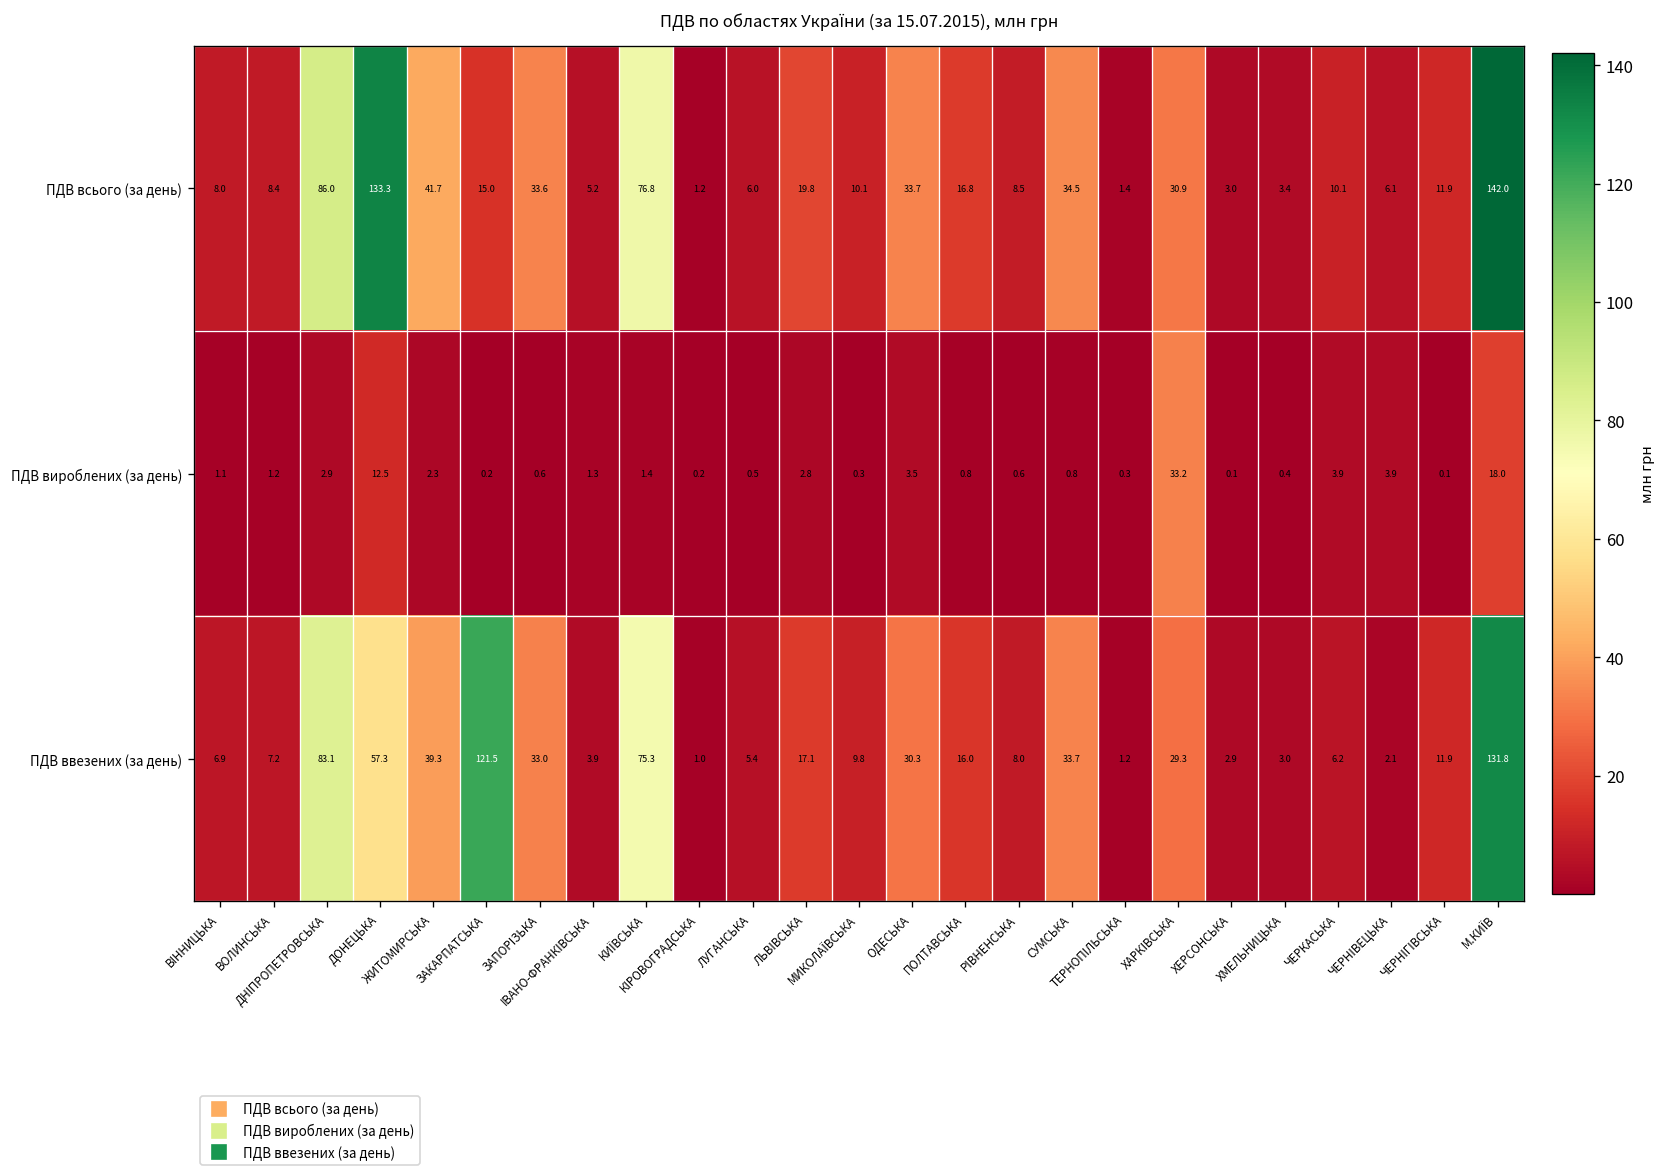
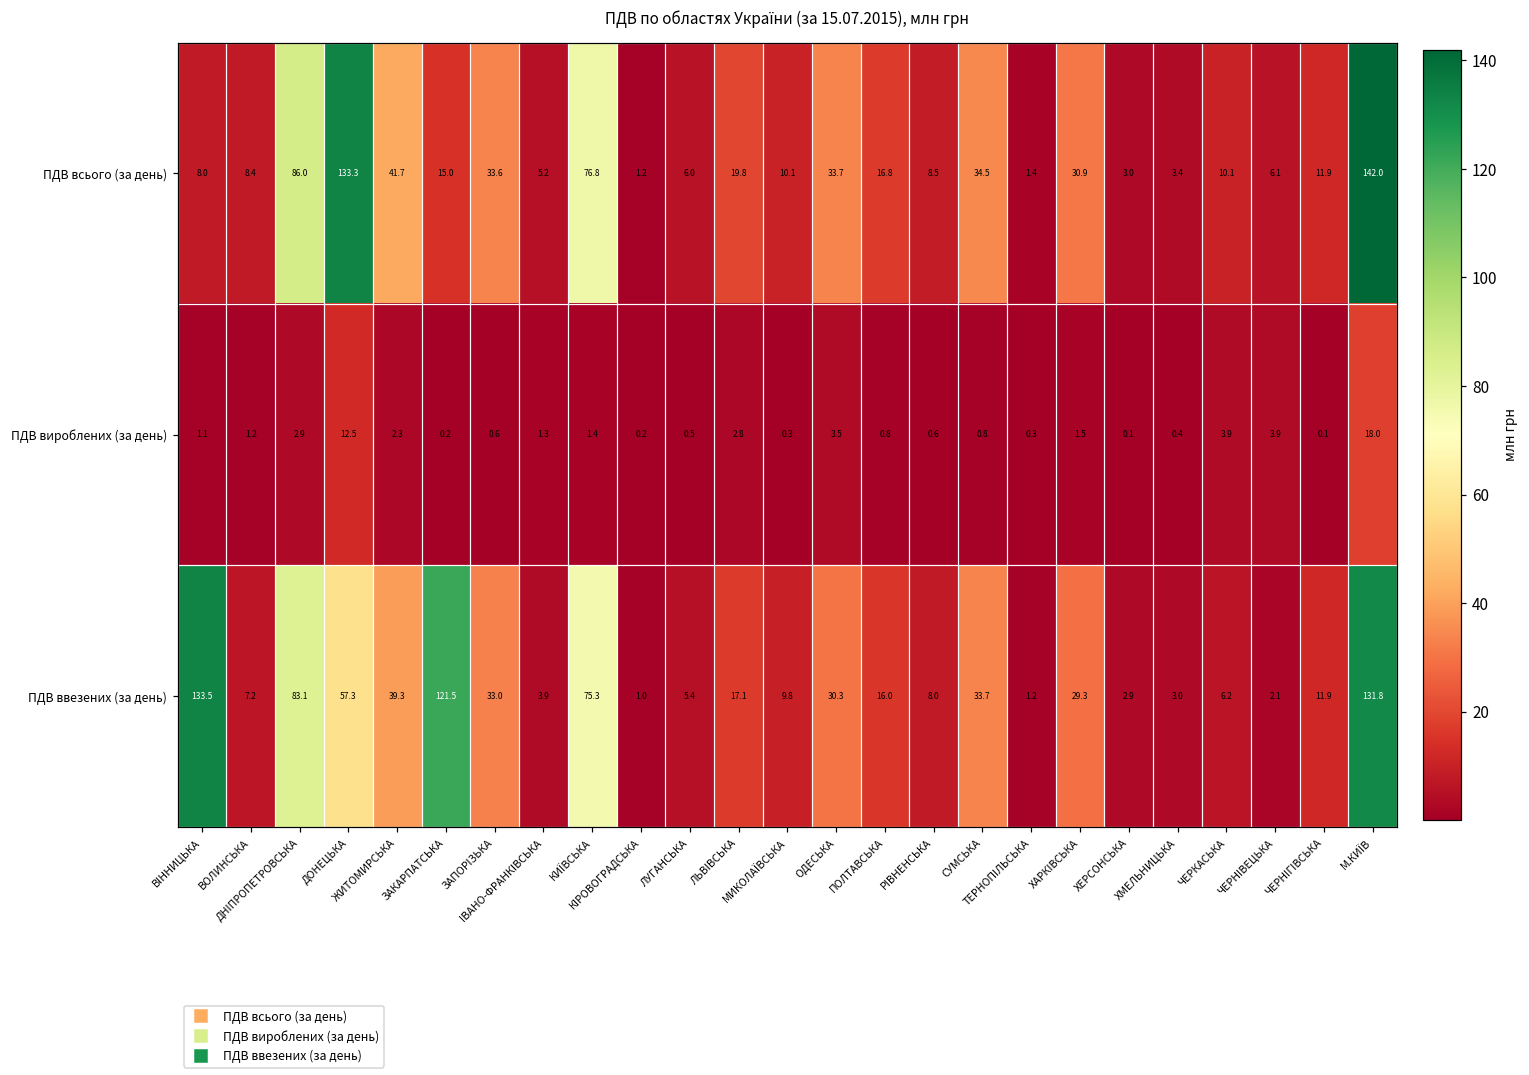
ПДВ вироблених (за день), ХАРКІВСЬКА: 33.2 -> 1.5
ПДВ ввезених (за день), ВІННИЦЬКА: 6.9 -> 133.5
